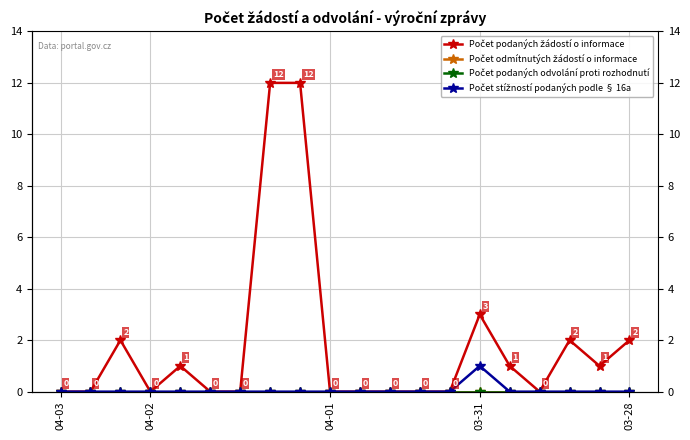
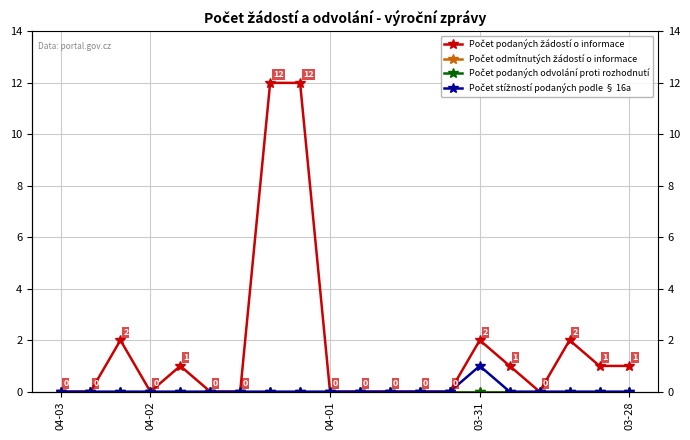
Počet podaných žádostí o informace, 03-31: 3 -> 2
Počet podaných žádostí o informace, 03-28: 2 -> 1
